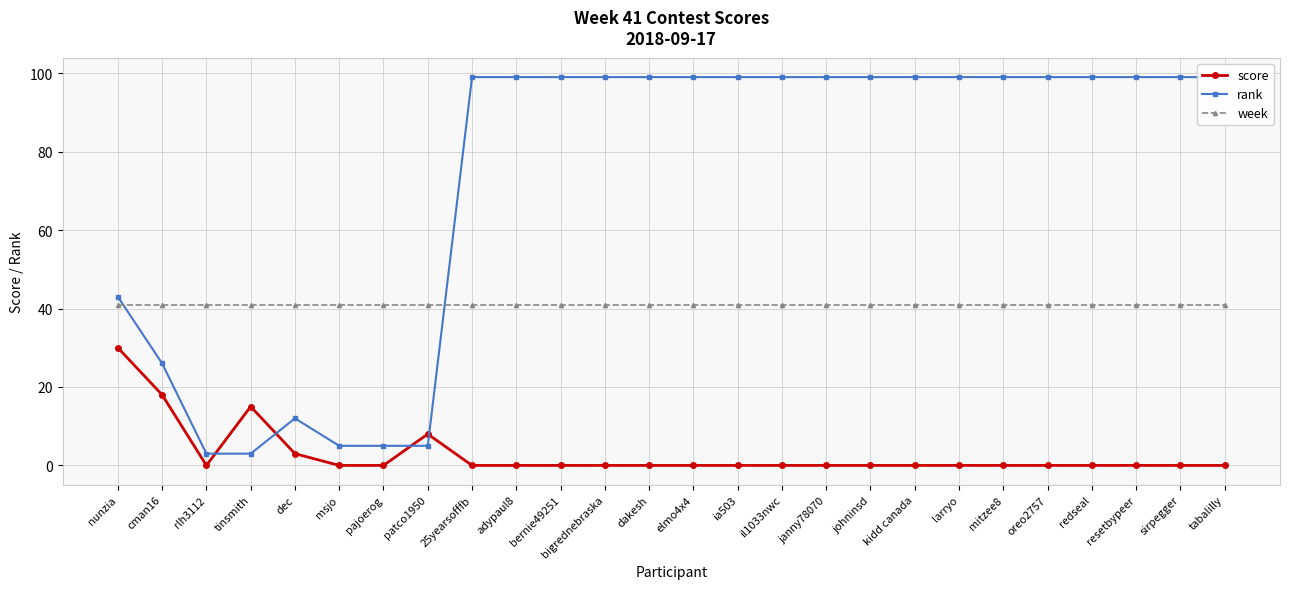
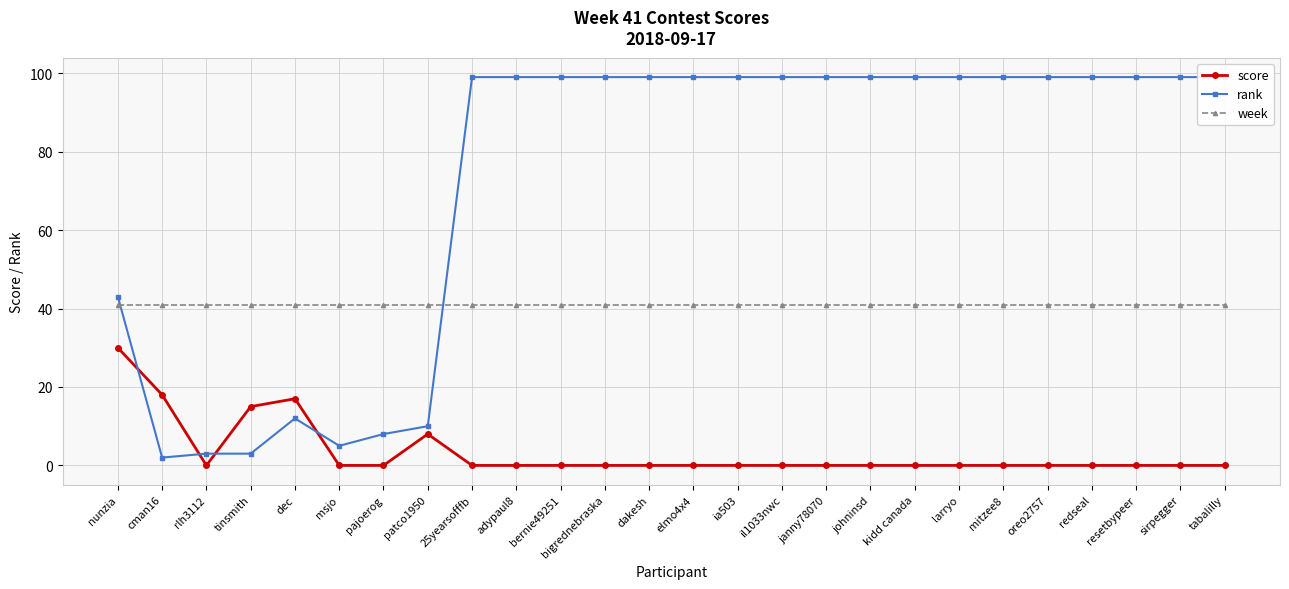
rank, cman16: 26 -> 2
score, dec: 3 -> 17
rank, pajoerog: 5 -> 8
rank, patco1950: 5 -> 10
